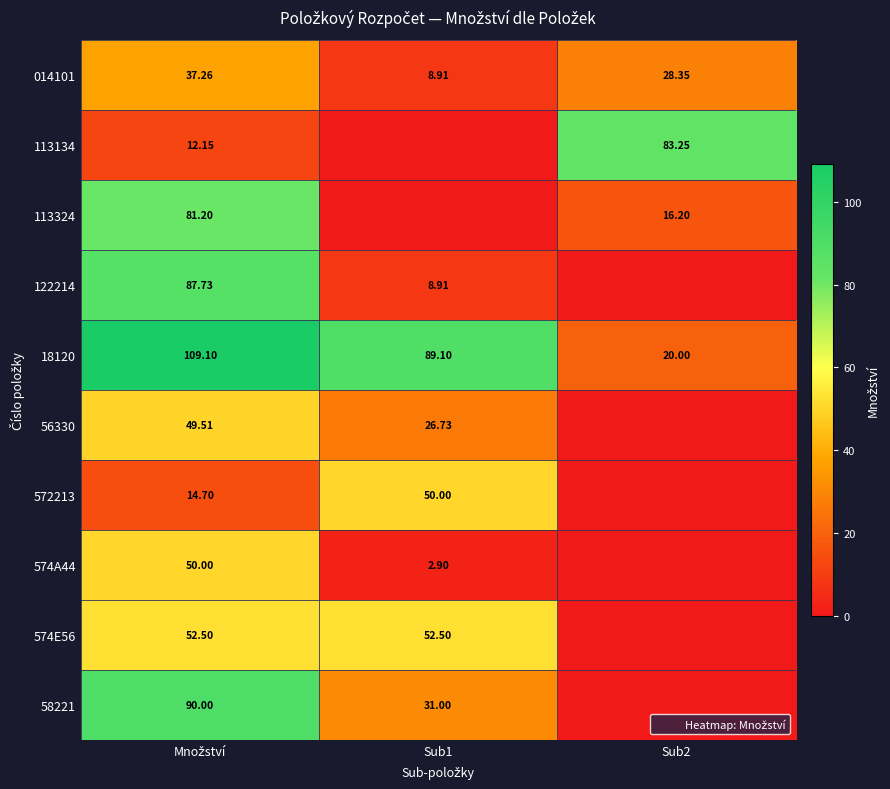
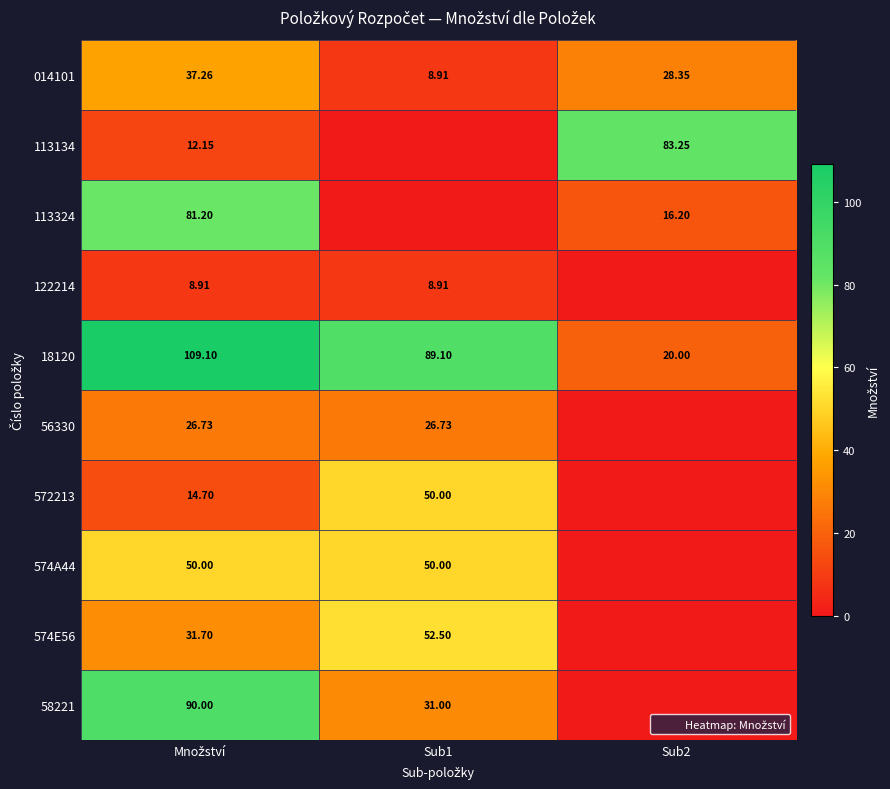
122214, Množství: 87.73 -> 8.91
56330, Množství: 49.51 -> 26.73
574A44, Sub1: 2.90 -> 50.00
574E56, Množství: 52.50 -> 31.70
